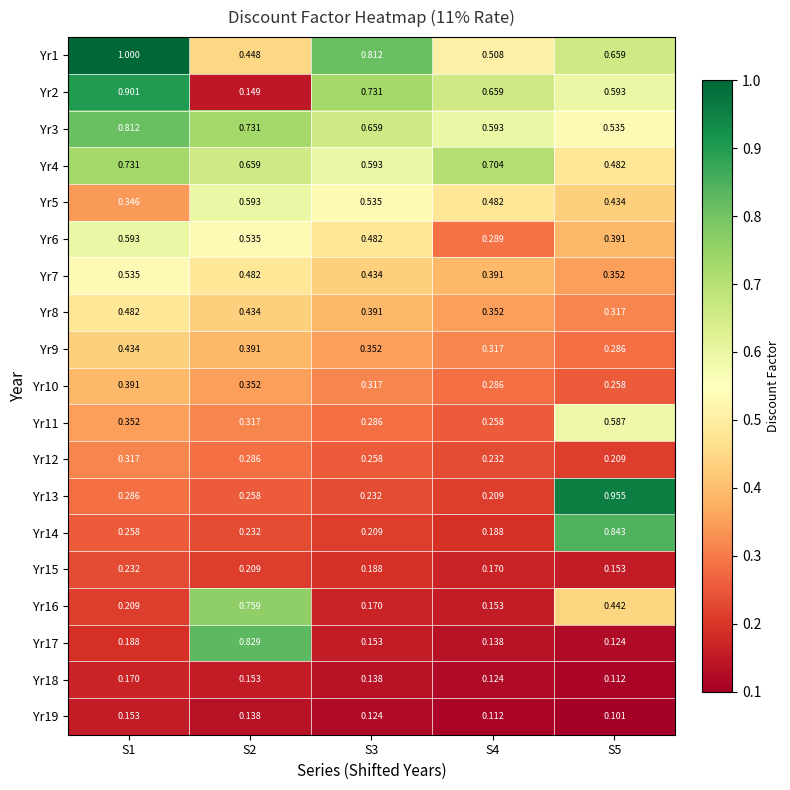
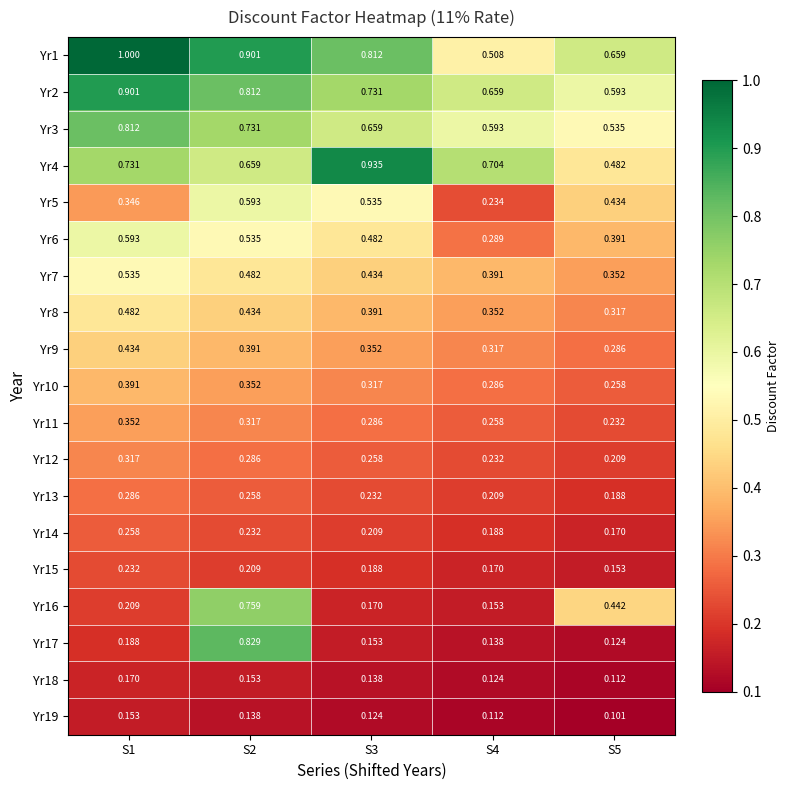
Yr1, S2: 0.448 -> 0.901
Yr2, S2: 0.149 -> 0.812
Yr4, S3: 0.593 -> 0.935
Yr5, S4: 0.482 -> 0.234
Yr11, S5: 0.587 -> 0.232
Yr13, S5: 0.955 -> 0.188
Yr14, S5: 0.843 -> 0.170
